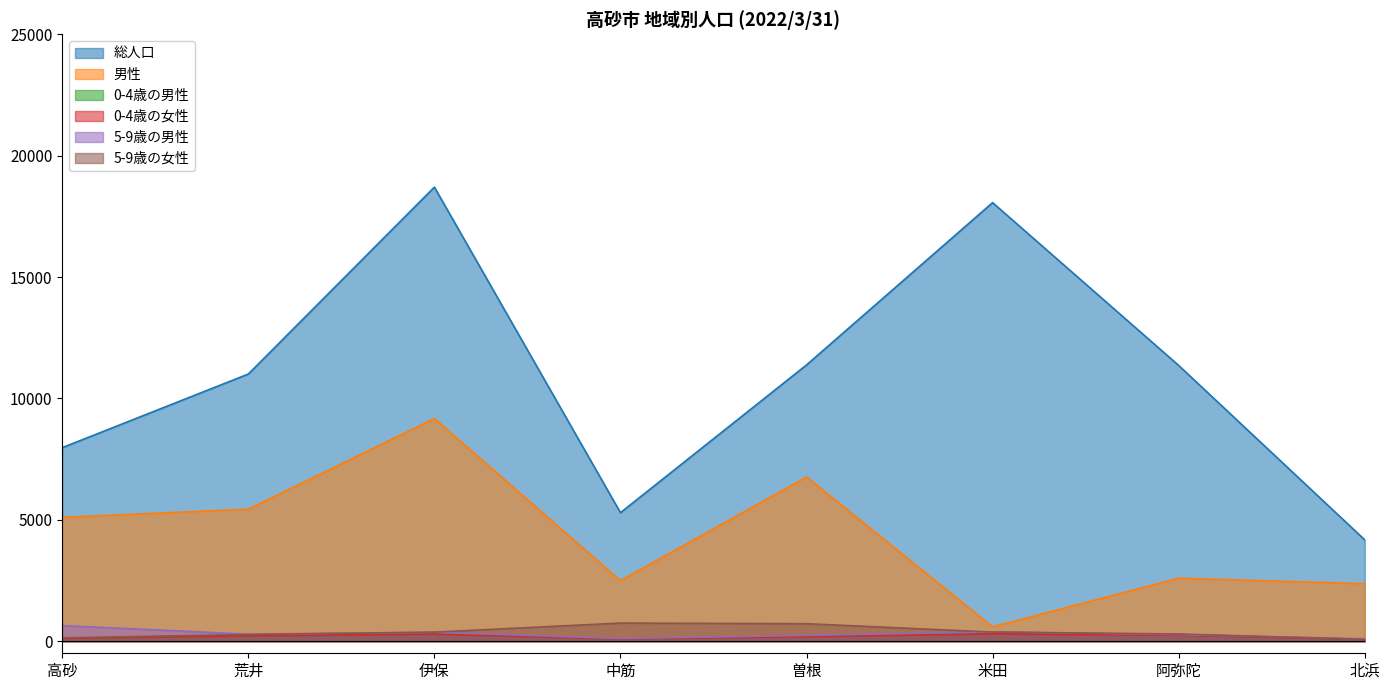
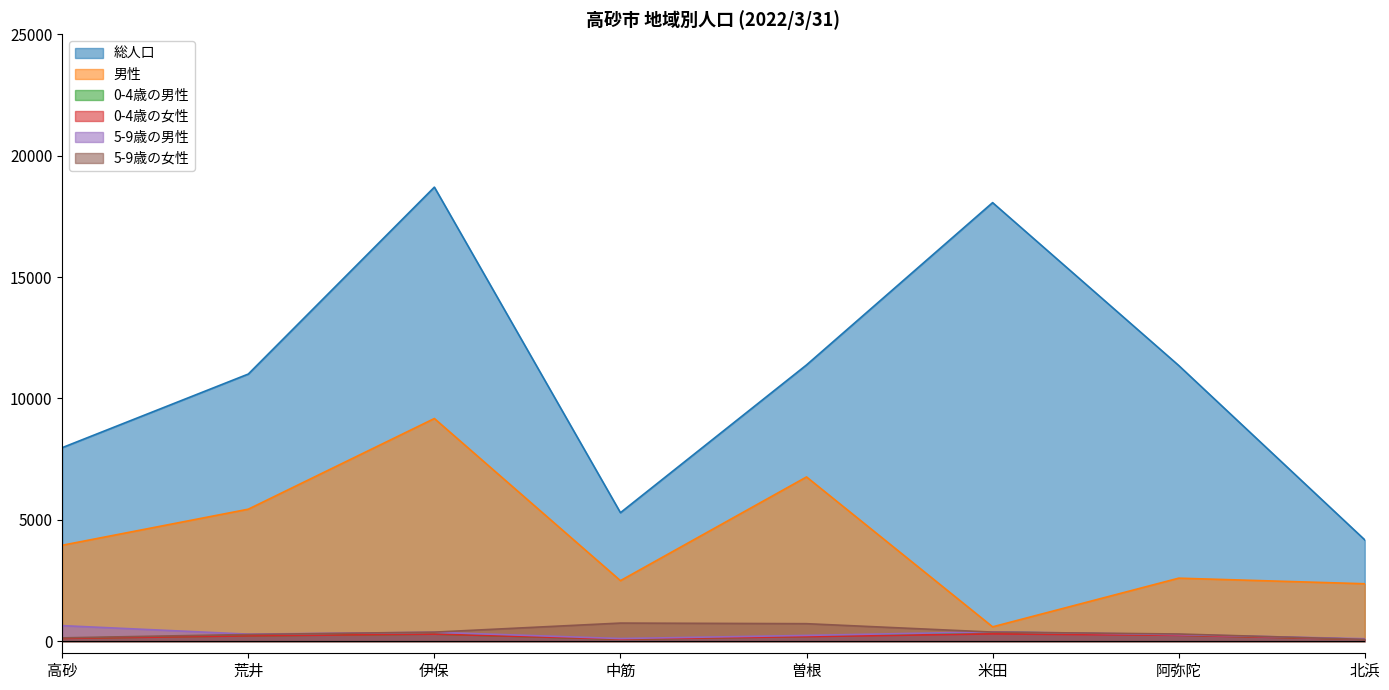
男性, 高砂: 5100 -> 4000
